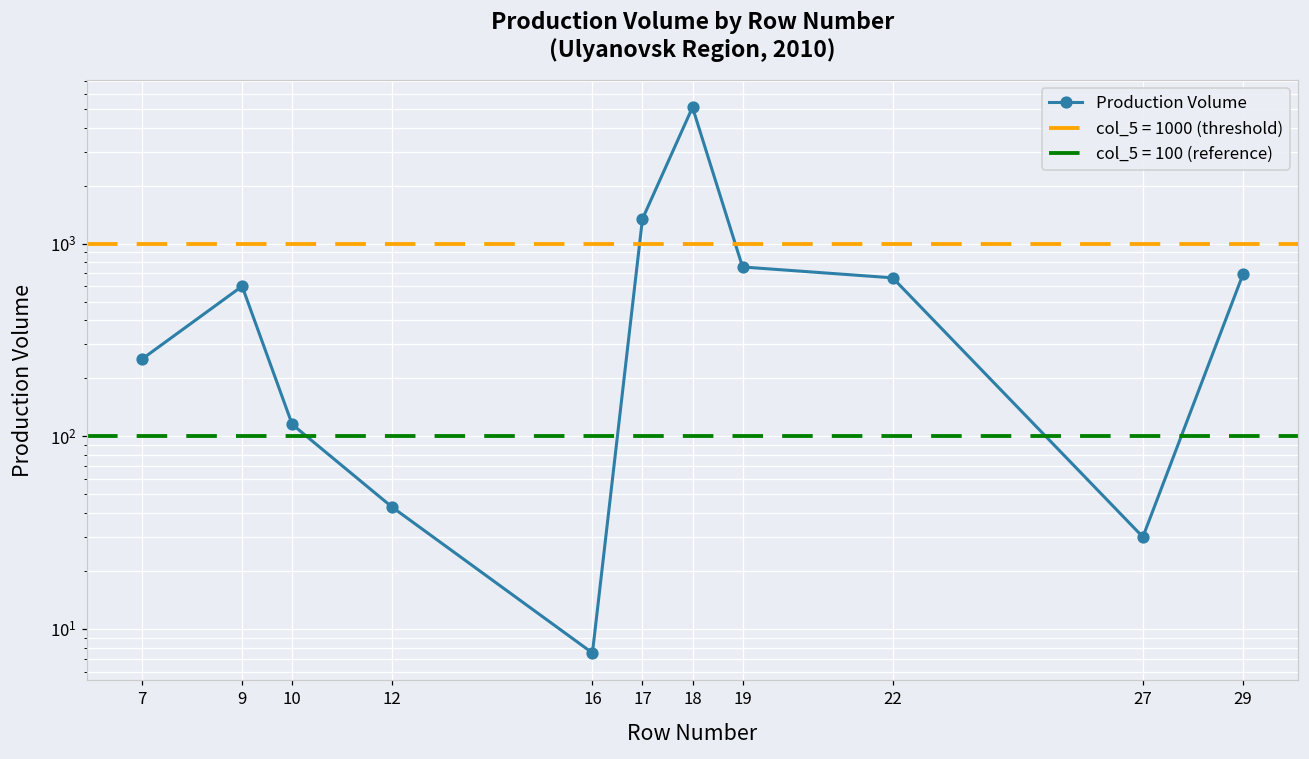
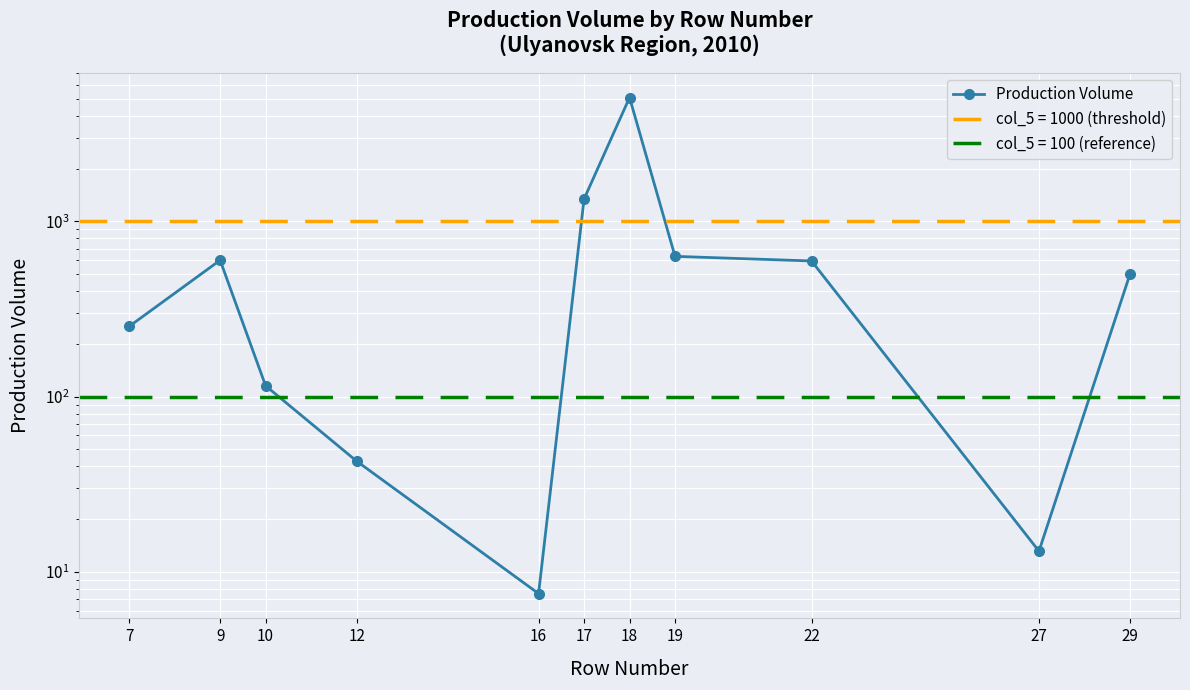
19: 760 -> 630
22: 660 -> 590
27: 30 -> 13
29: 690 -> 500
